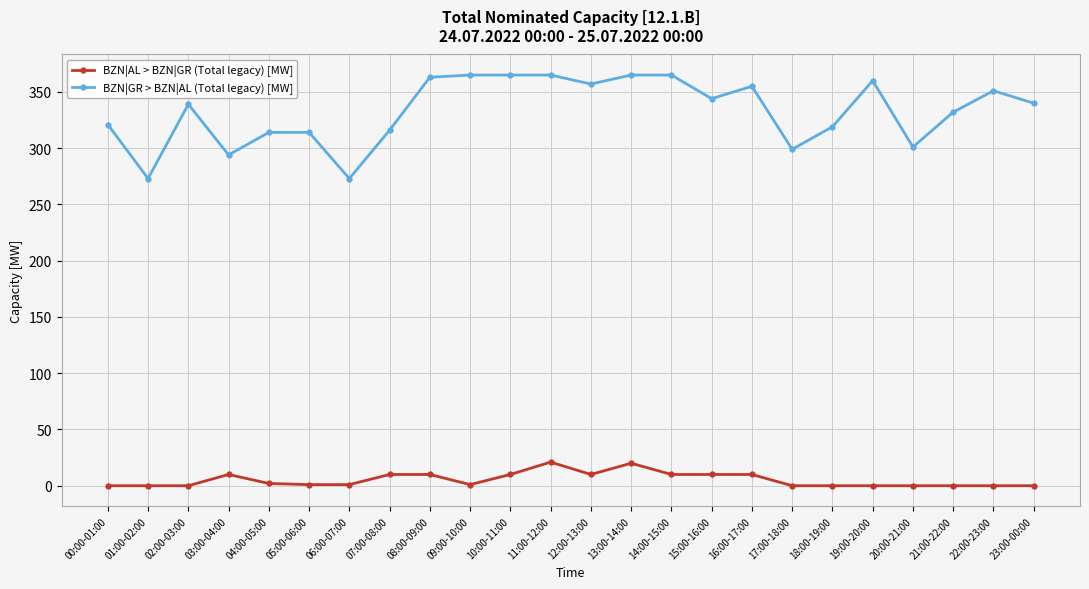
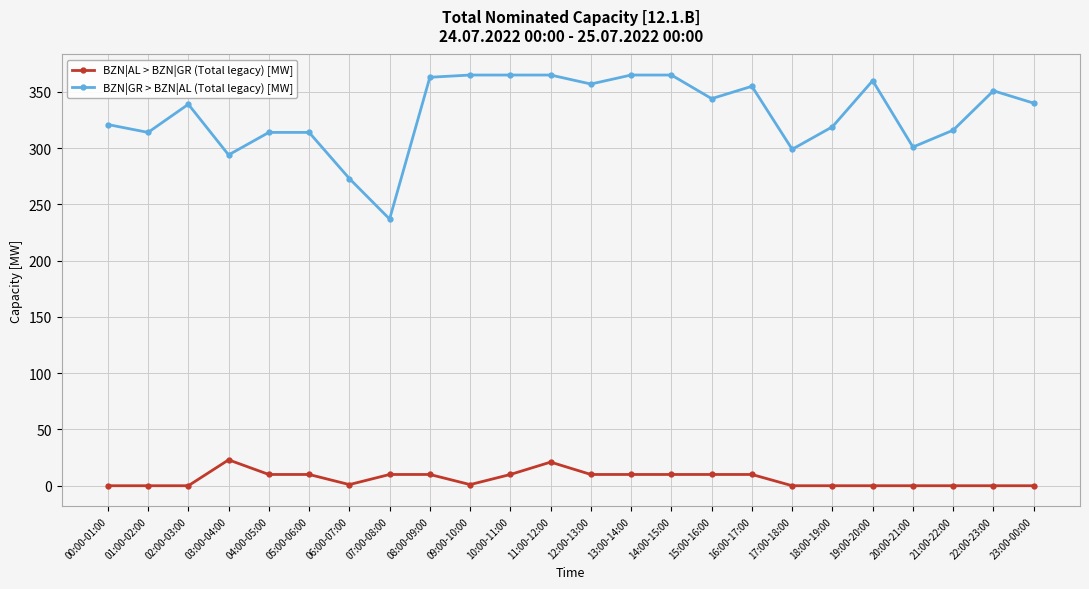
BZN|GR > BZN|AL (Total legacy) [MW], 01:00-02:00: 273 -> 314
BZN|AL > BZN|GR (Total legacy) [MW], 03:00-04:00: 10 -> 23
BZN|AL > BZN|GR (Total legacy) [MW], 04:00-05:00: 2 -> 10
BZN|AL > BZN|GR (Total legacy) [MW], 05:00-06:00: 1 -> 10
BZN|GR > BZN|AL (Total legacy) [MW], 07:00-08:00: 316 -> 237
BZN|AL > BZN|GR (Total legacy) [MW], 13:00-14:00: 20 -> 10
BZN|GR > BZN|AL (Total legacy) [MW], 21:00-22:00: 332 -> 316
